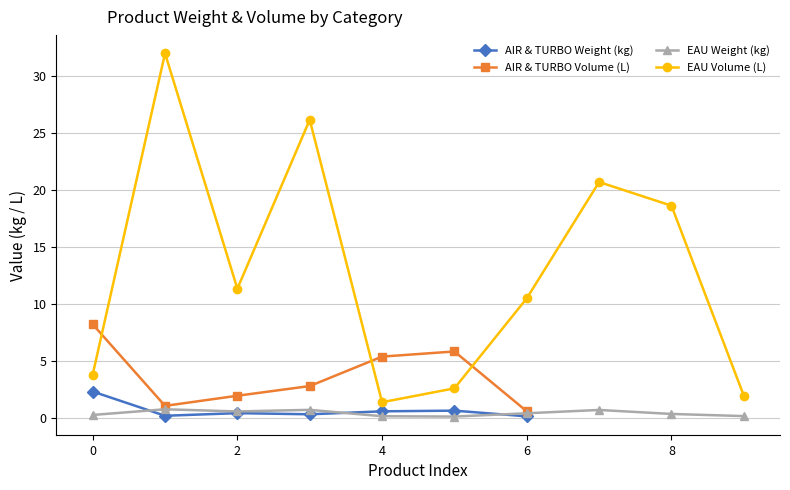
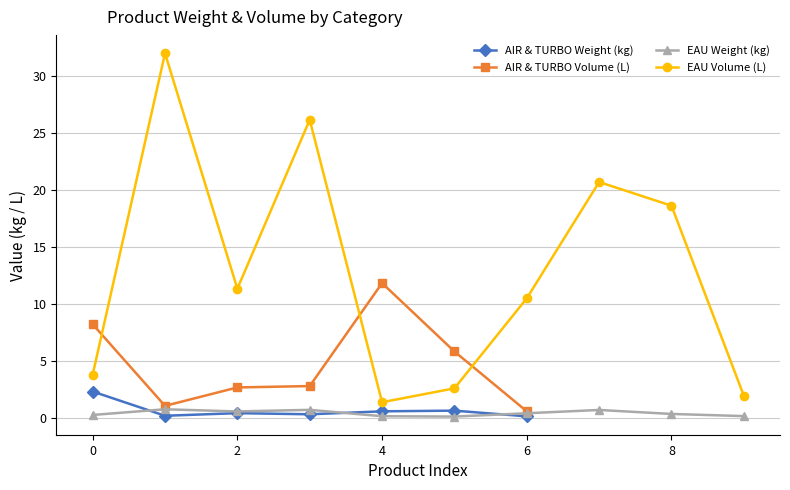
AIR & TURBO Volume (L), 2: 1.9 -> 2.7
AIR & TURBO Volume (L), 4: 5.4 -> 11.8
